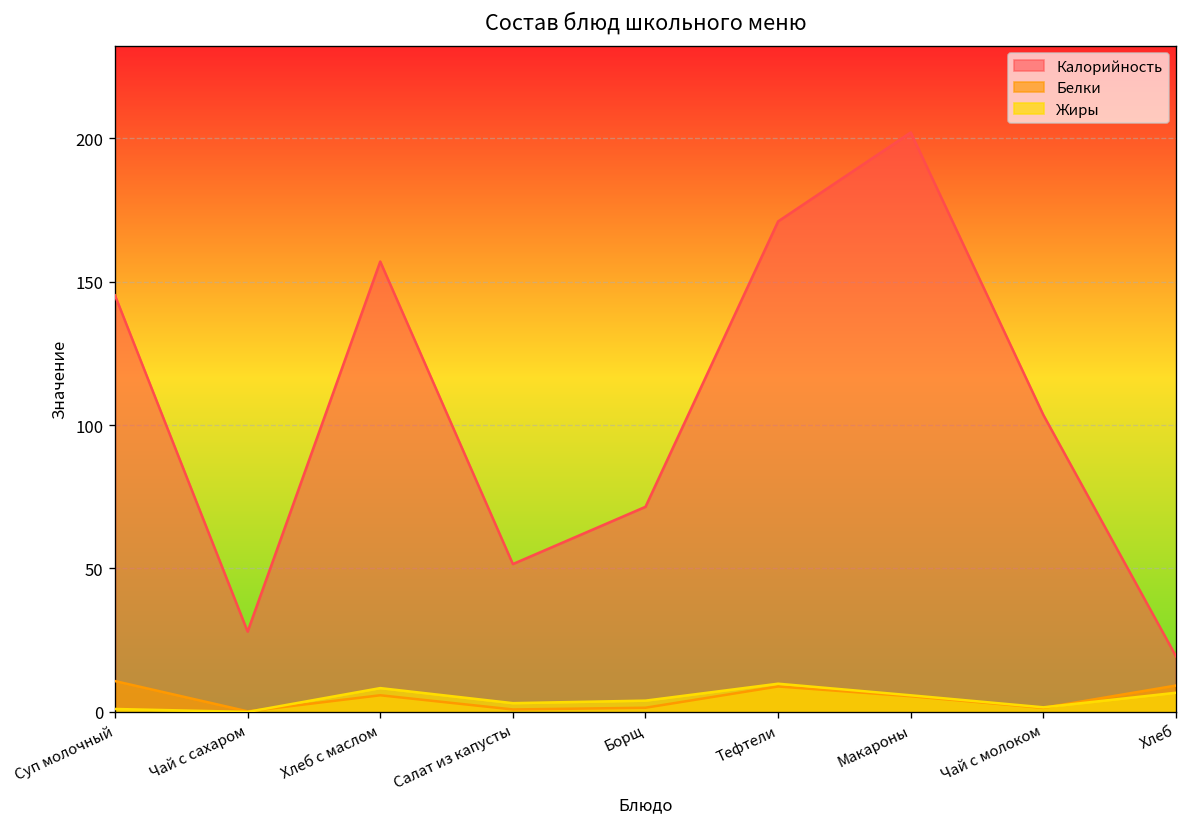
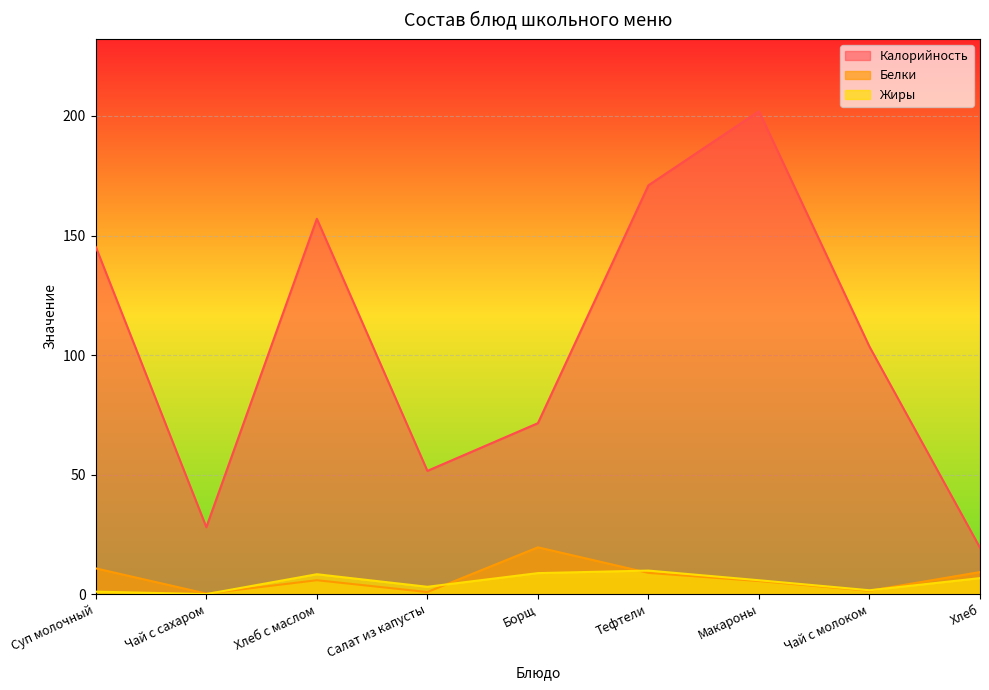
Белки, Борщ: 1 -> 20
Жиры, Борщ: 4 -> 9
